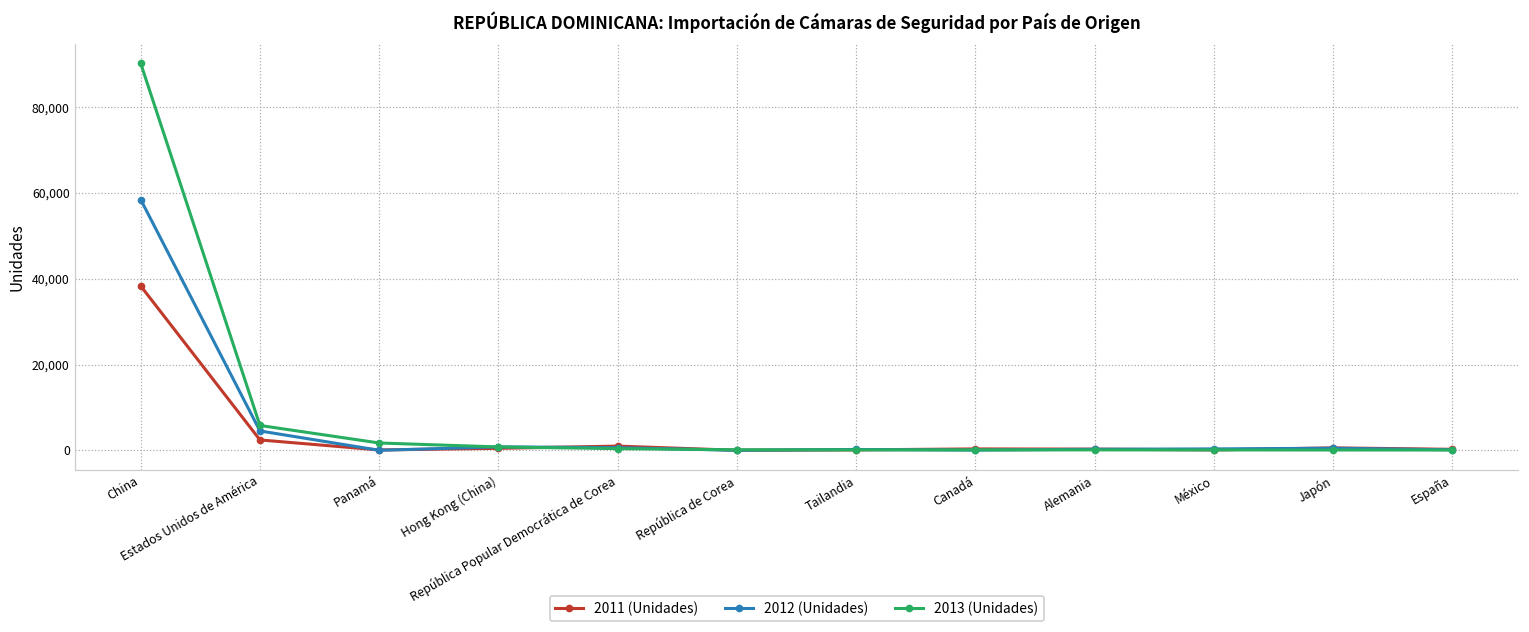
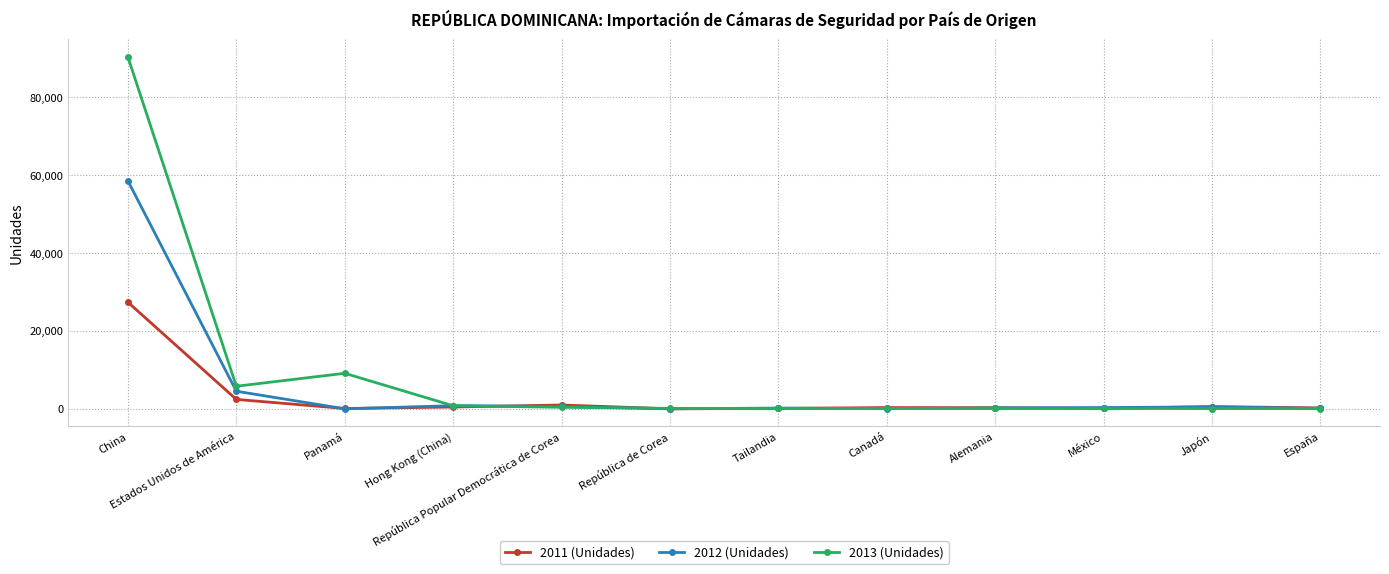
2011 (Unidades), China: 38,000 -> 27,000
2013 (Unidades), Panamá: 2,000 -> 9,000
